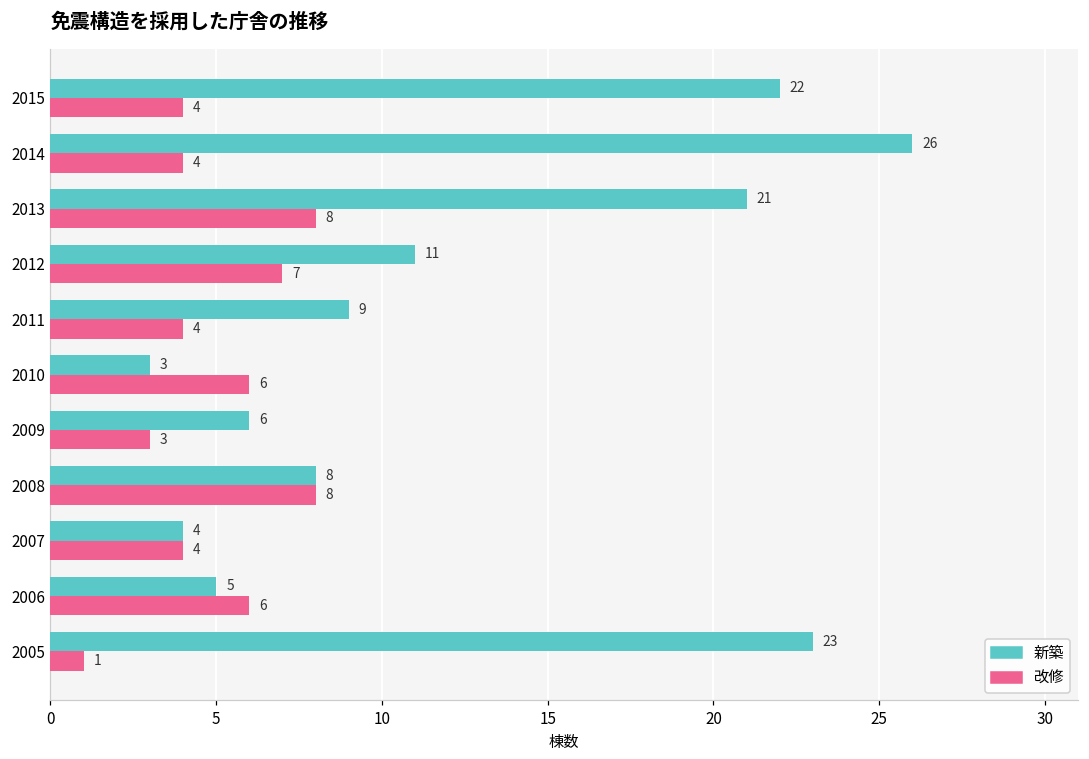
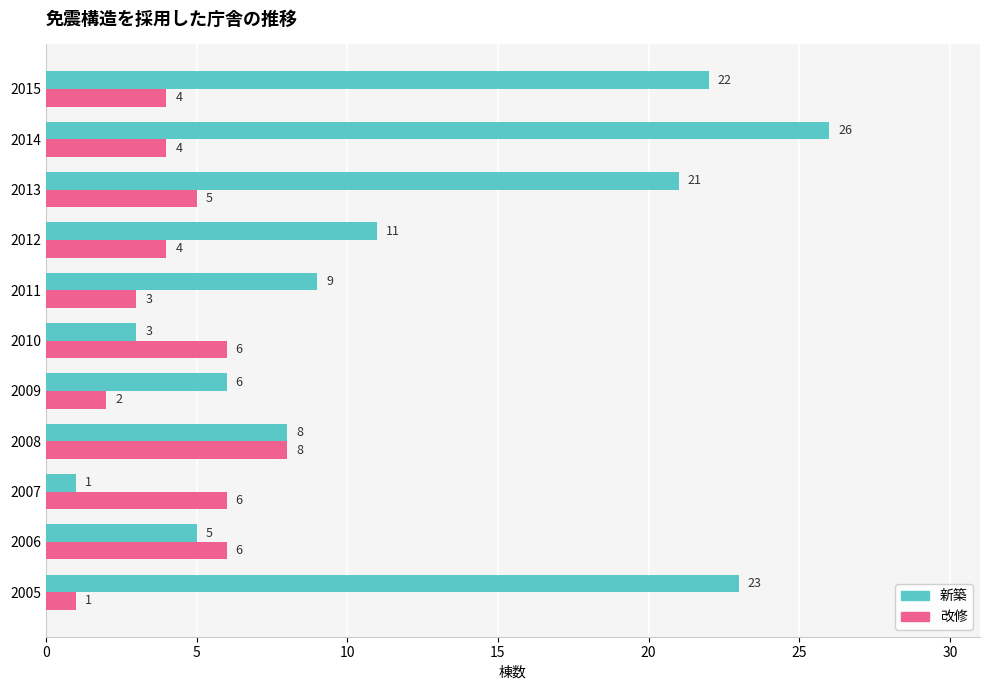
改修, 2013: 8 -> 5
改修, 2012: 7 -> 4
改修, 2011: 4 -> 3
改修, 2009: 3 -> 2
新築, 2007: 4 -> 1
改修, 2007: 4 -> 6
